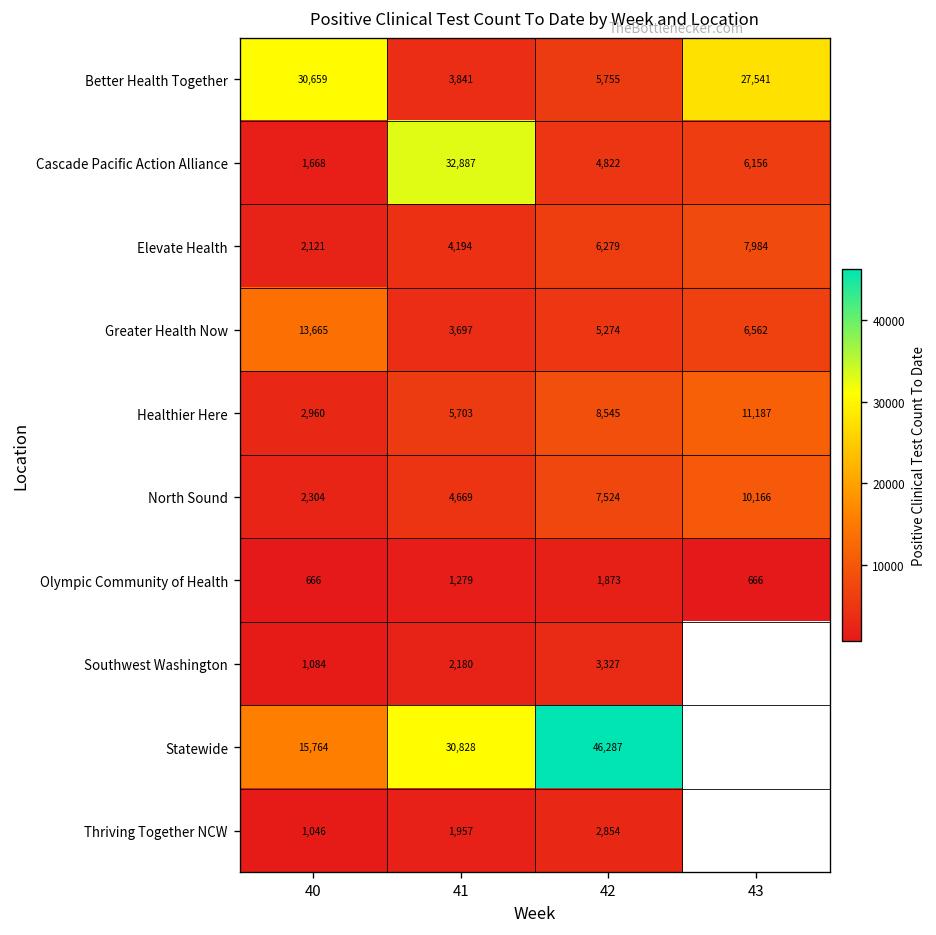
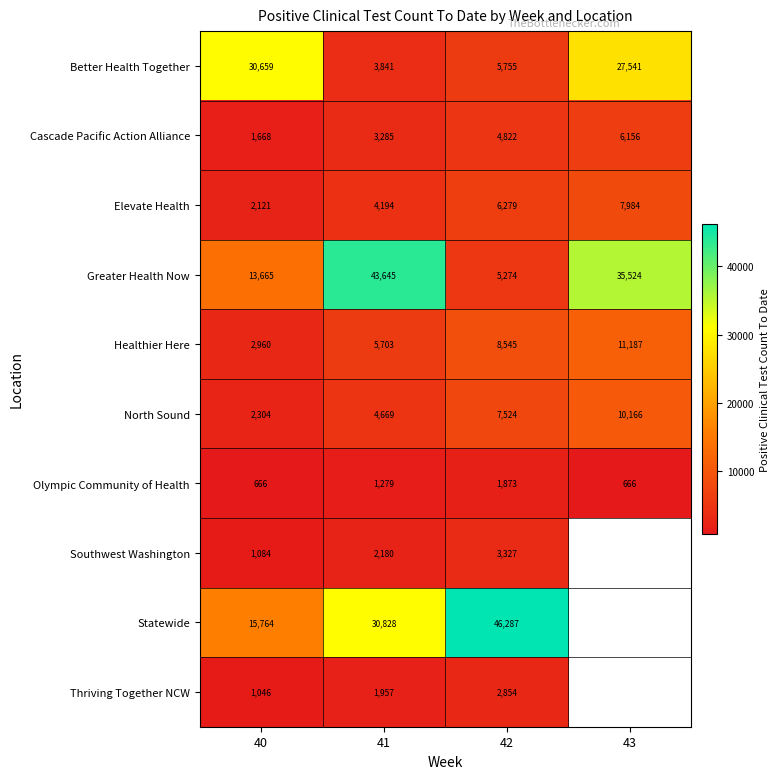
Cascade Pacific Action Alliance, 41: 32,887 -> 3,285
Greater Health Now, 41: 3,697 -> 43,645
Greater Health Now, 43: 6,562 -> 35,524
